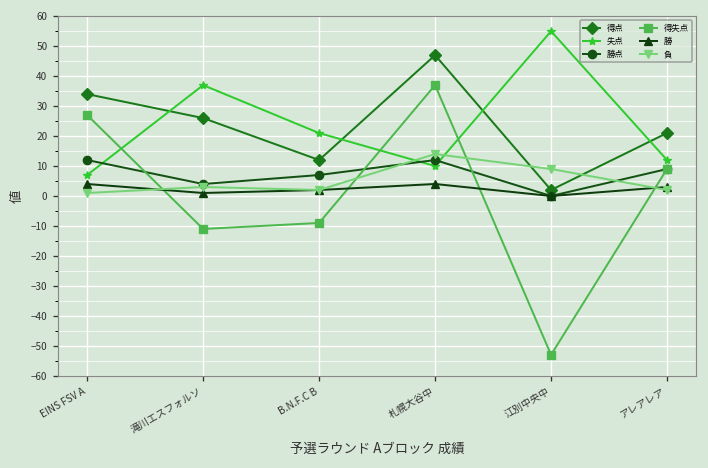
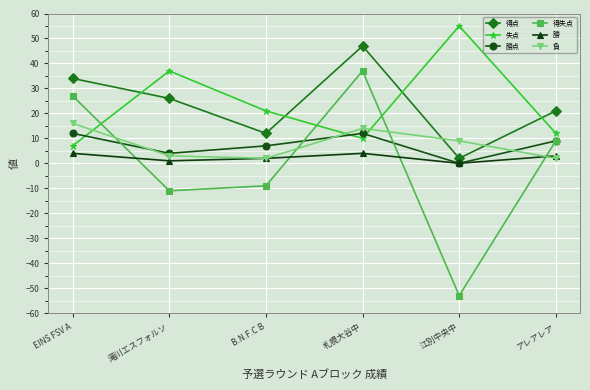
負, EINS FSV A: 1 -> 16
